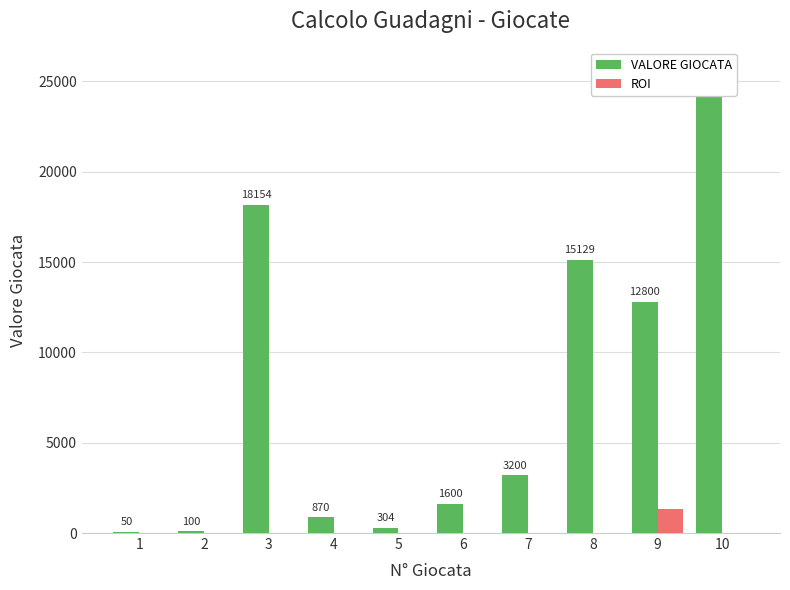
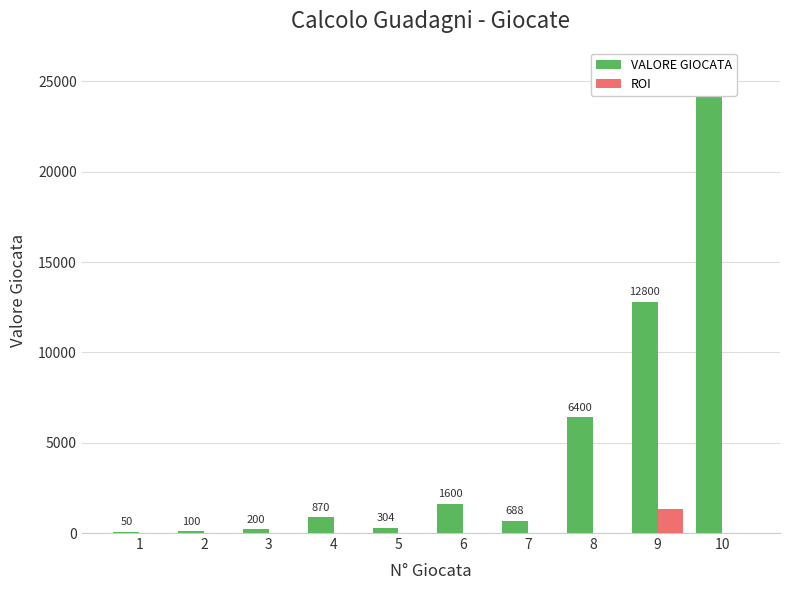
VALORE GIOCATA, 3: 18154 -> 200
VALORE GIOCATA, 7: 3200 -> 688
VALORE GIOCATA, 8: 15129 -> 6400
